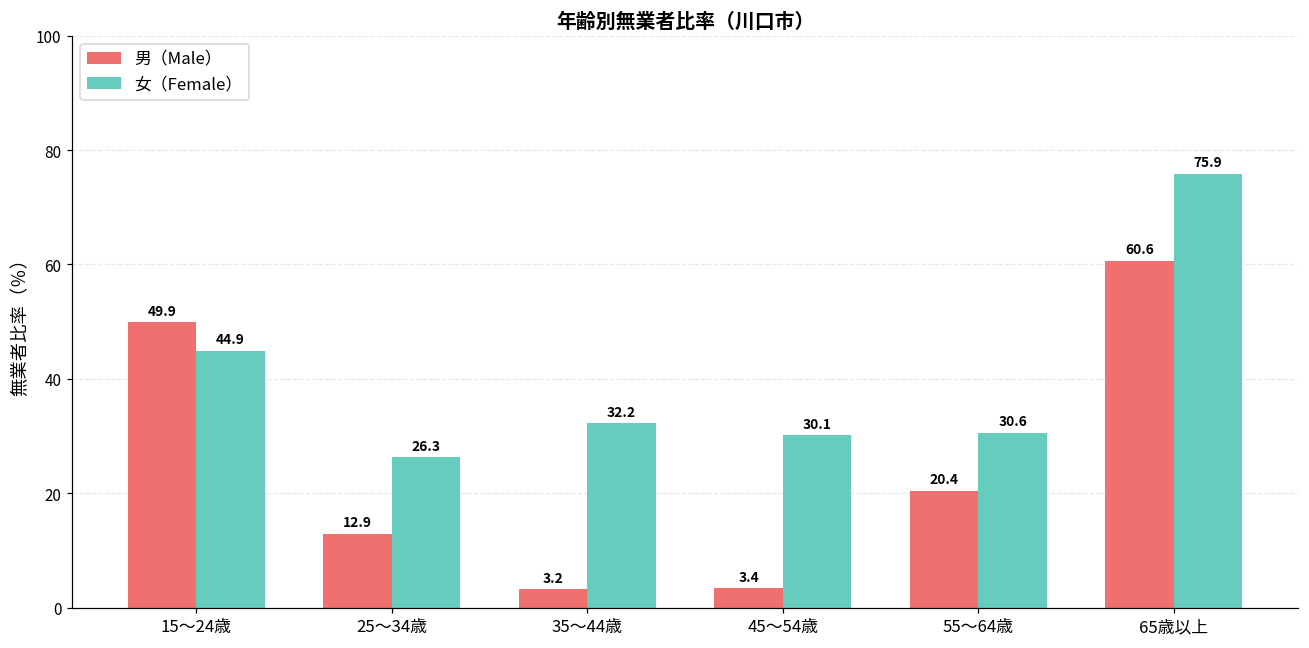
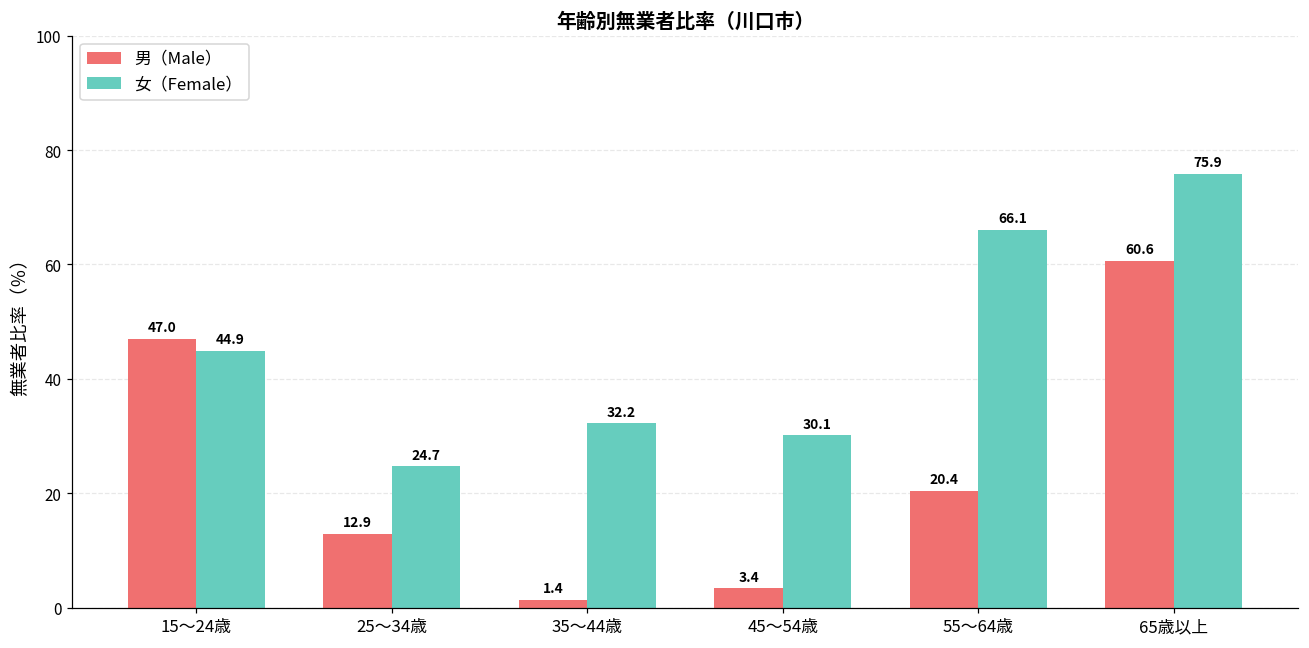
男（Male）, 15～24歳: 49.9 -> 47.0
女（Female）, 25～34歳: 26.3 -> 24.7
男（Male）, 35～44歳: 3.2 -> 1.4
女（Female）, 55～64歳: 30.6 -> 66.1
